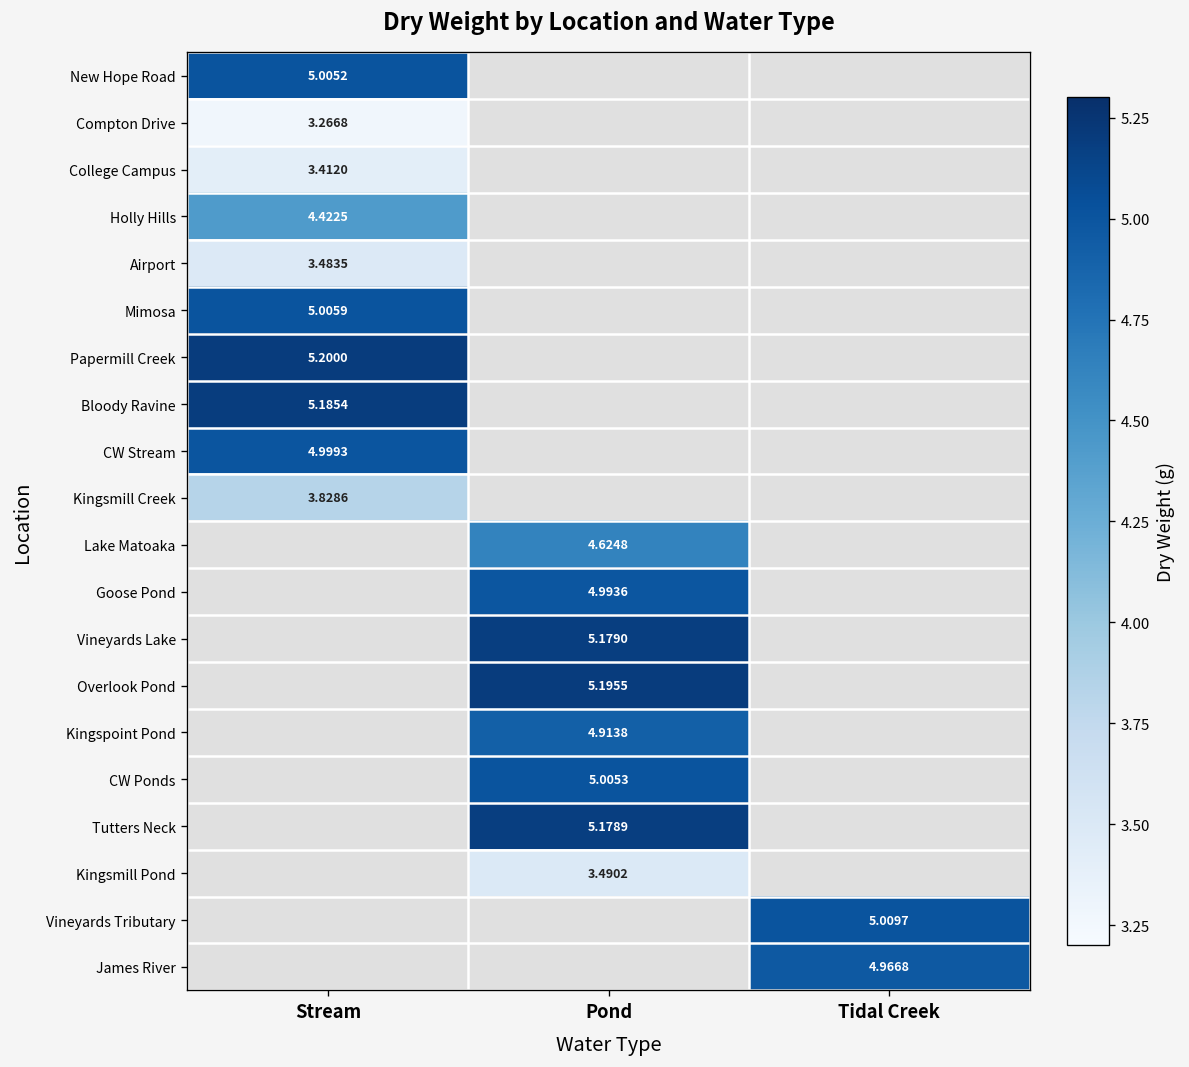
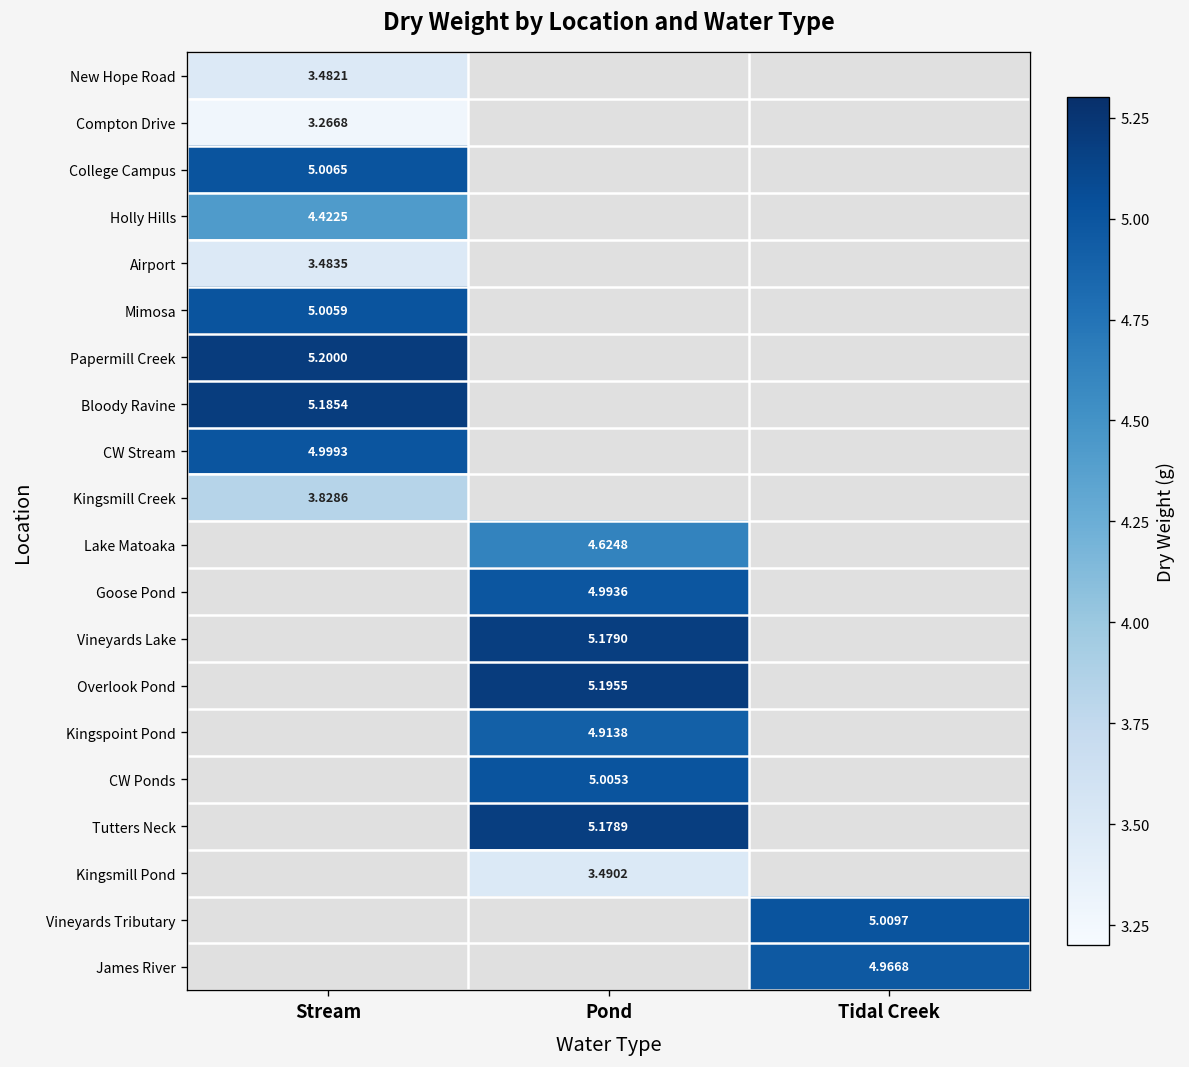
New Hope Road, Stream: 5.0052 -> 3.4821
College Campus, Stream: 3.4120 -> 5.0065
